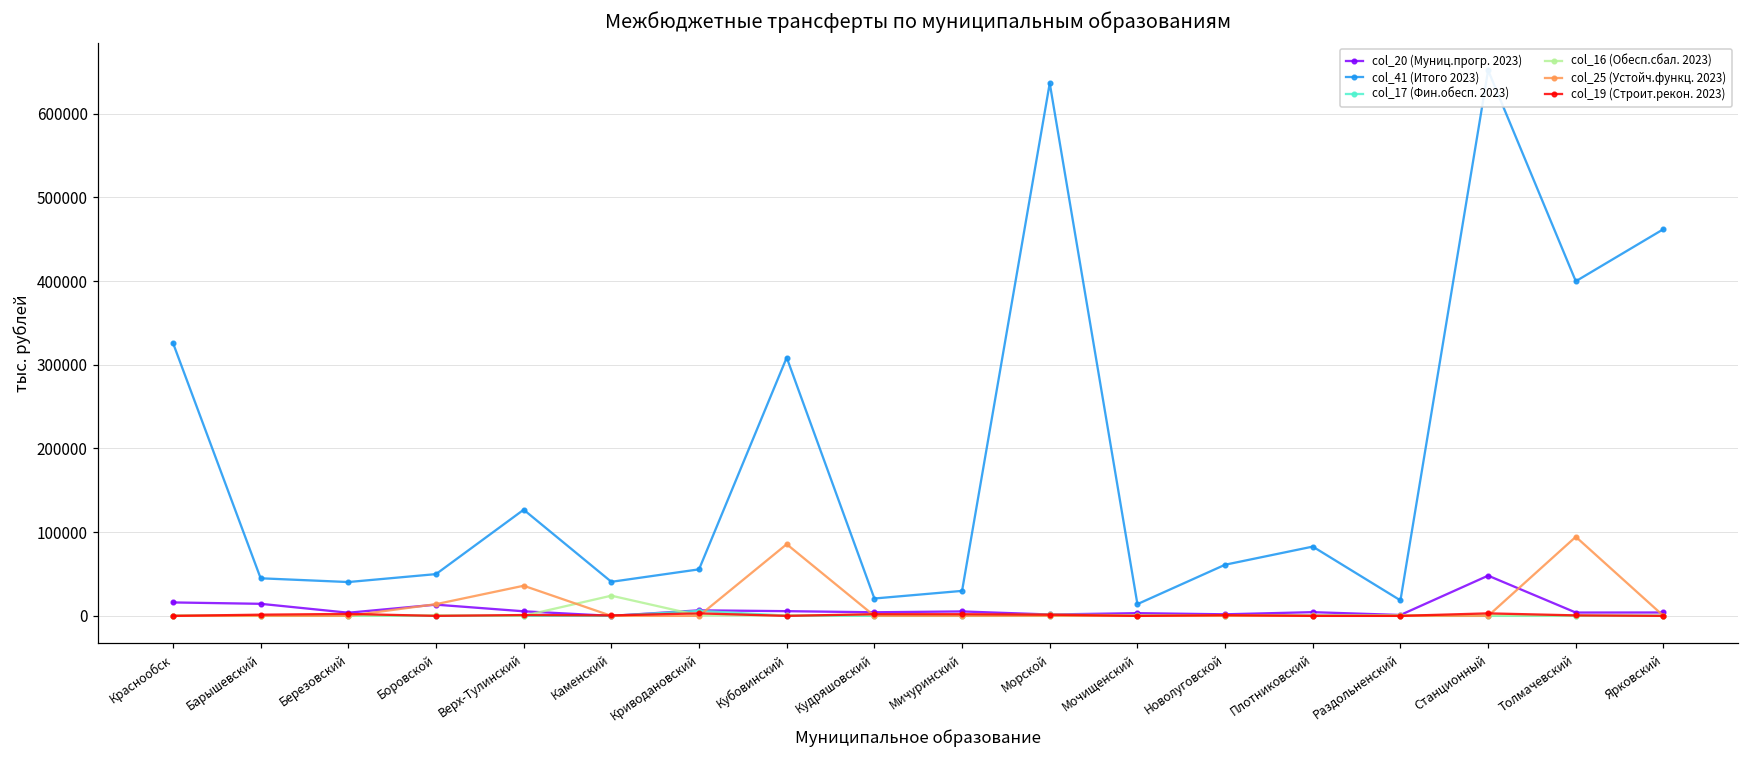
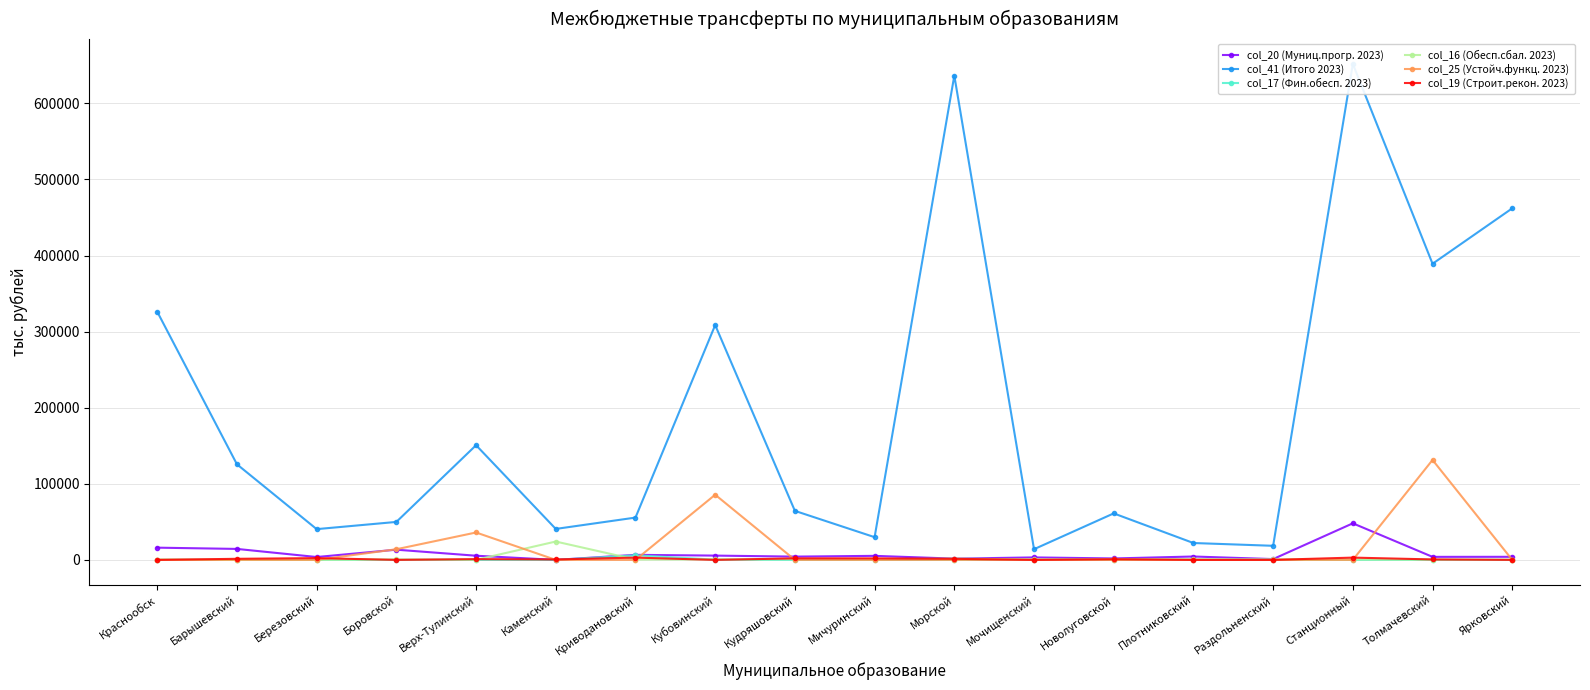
col_41 (Итого 2023), Барышевский: 40000 -> 130000
col_41 (Итого 2023), Верх-Тулинский: 130000 -> 150000
col_41 (Итого 2023), Кудряшовский: 20000 -> 60000
col_41 (Итого 2023), Плотниковский: 80000 -> 20000
col_41 (Итого 2023), Толмачевский: 400000 -> 390000
col_25 (Устойч.функц. 2023), Толмачевский: 90000 -> 130000
